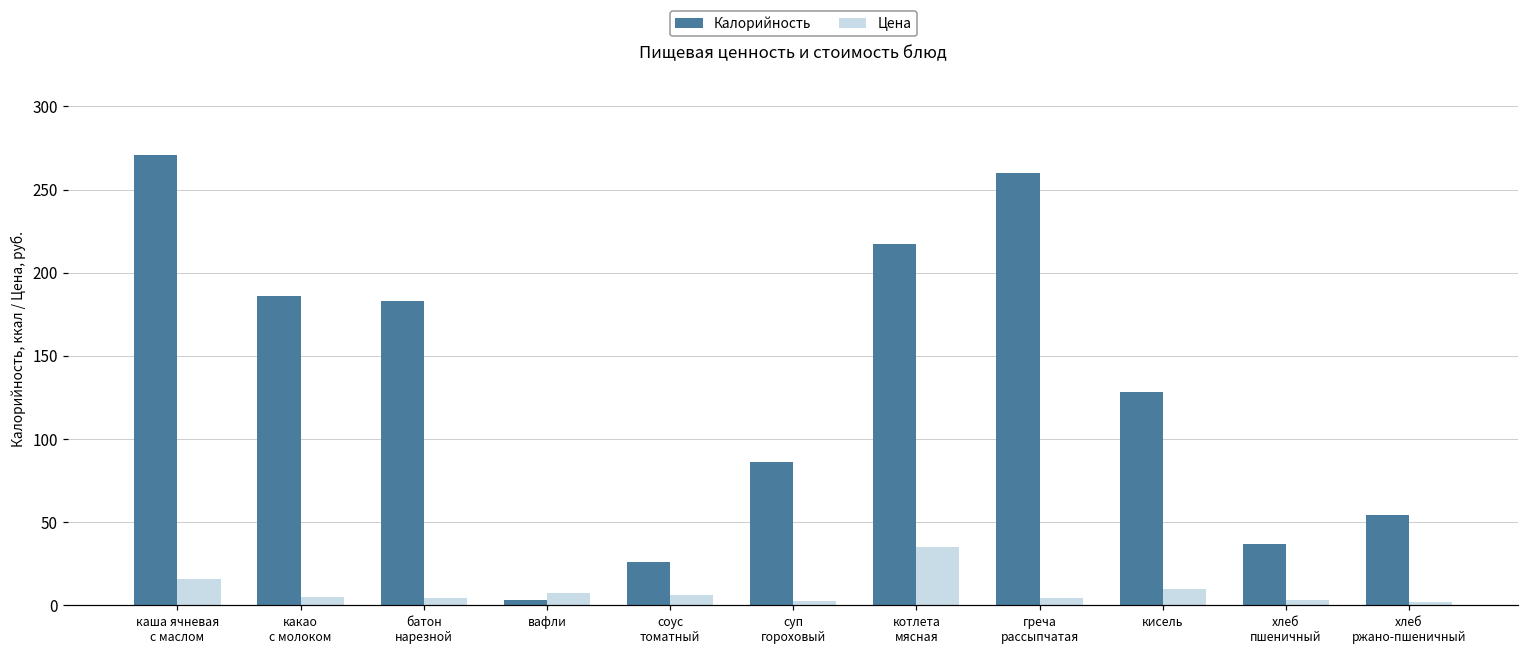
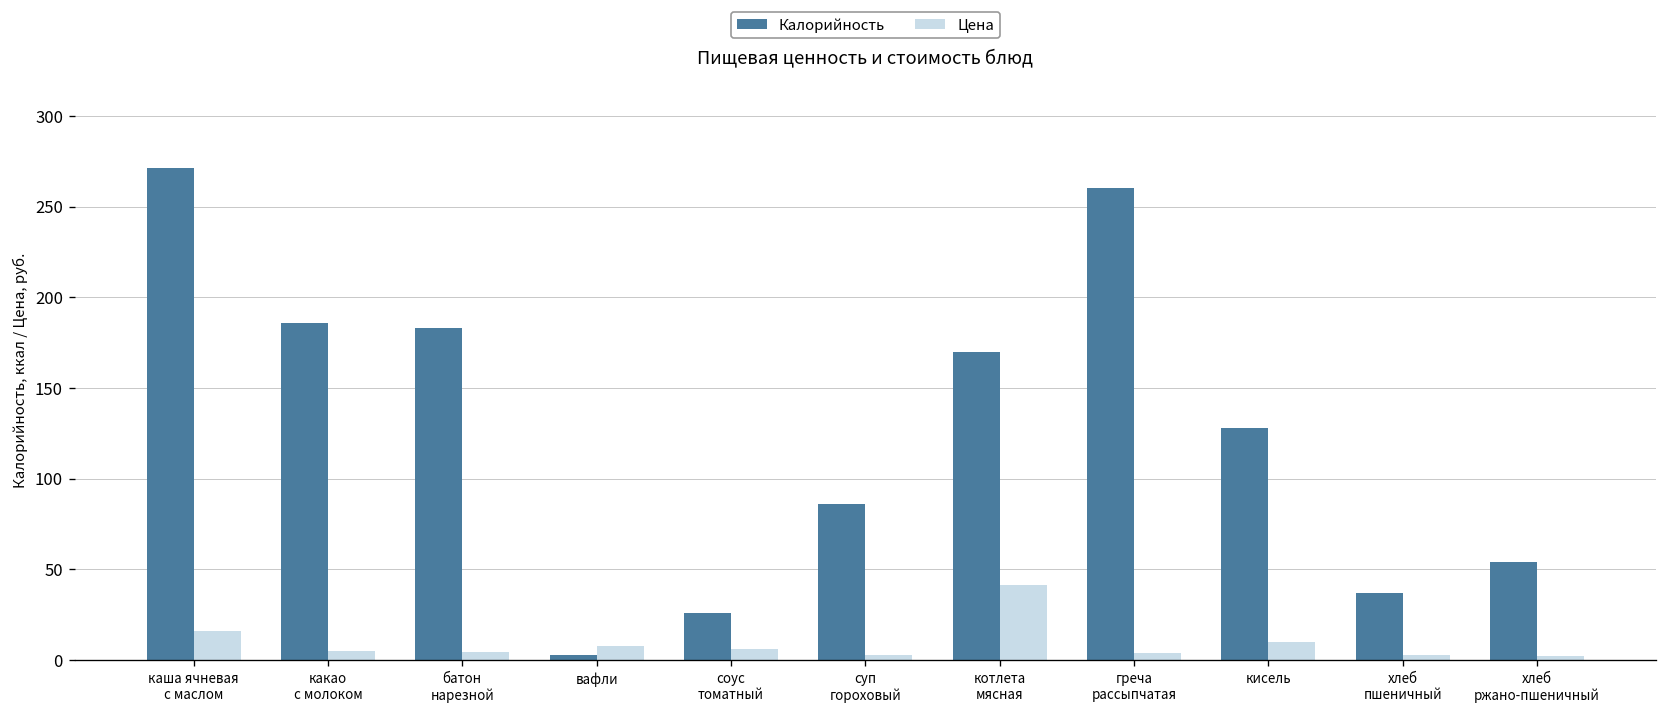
Калорийность, котлета мясная: 217 -> 170
Цена, котлета мясная: 35 -> 41
